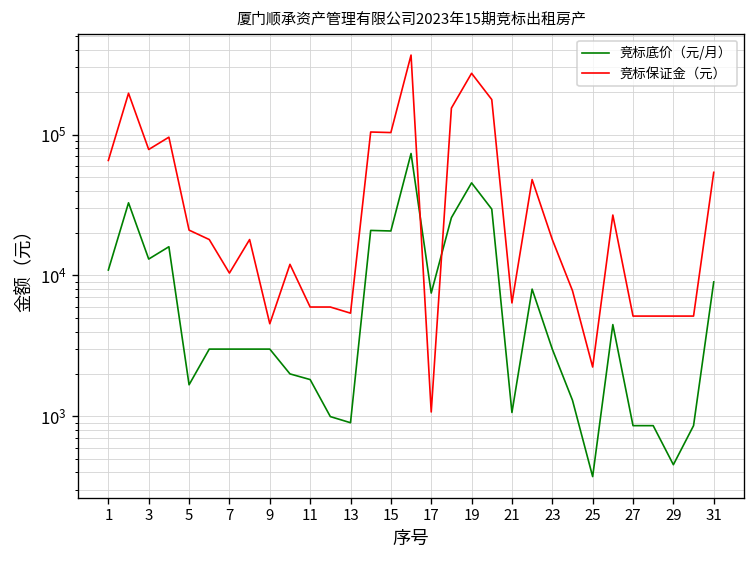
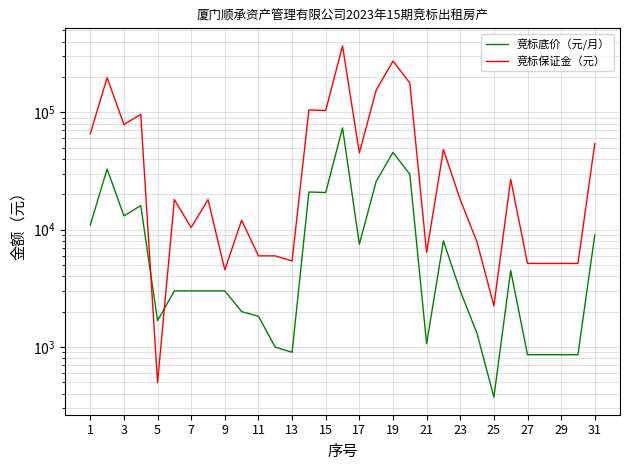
竞标保证金（元）, 5: 21000 -> 500
竞标保证金（元）, 17: 1100 -> 45000
竞标底价（元/月）, 29: 450 -> 900
